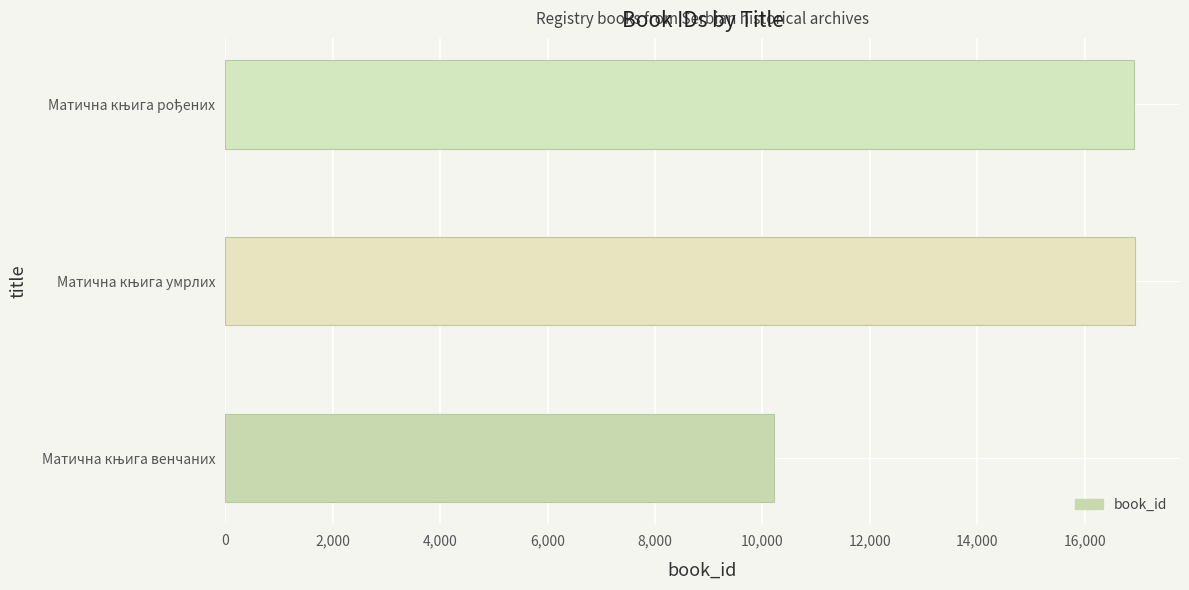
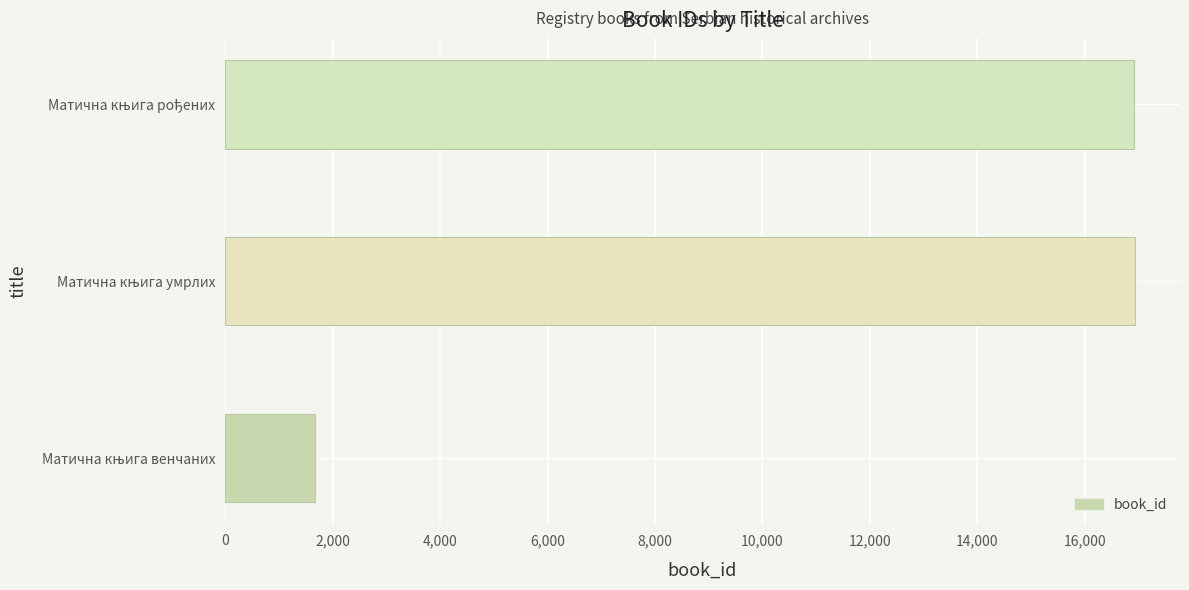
Матична књига венчаних: 10,200 -> 1,700
